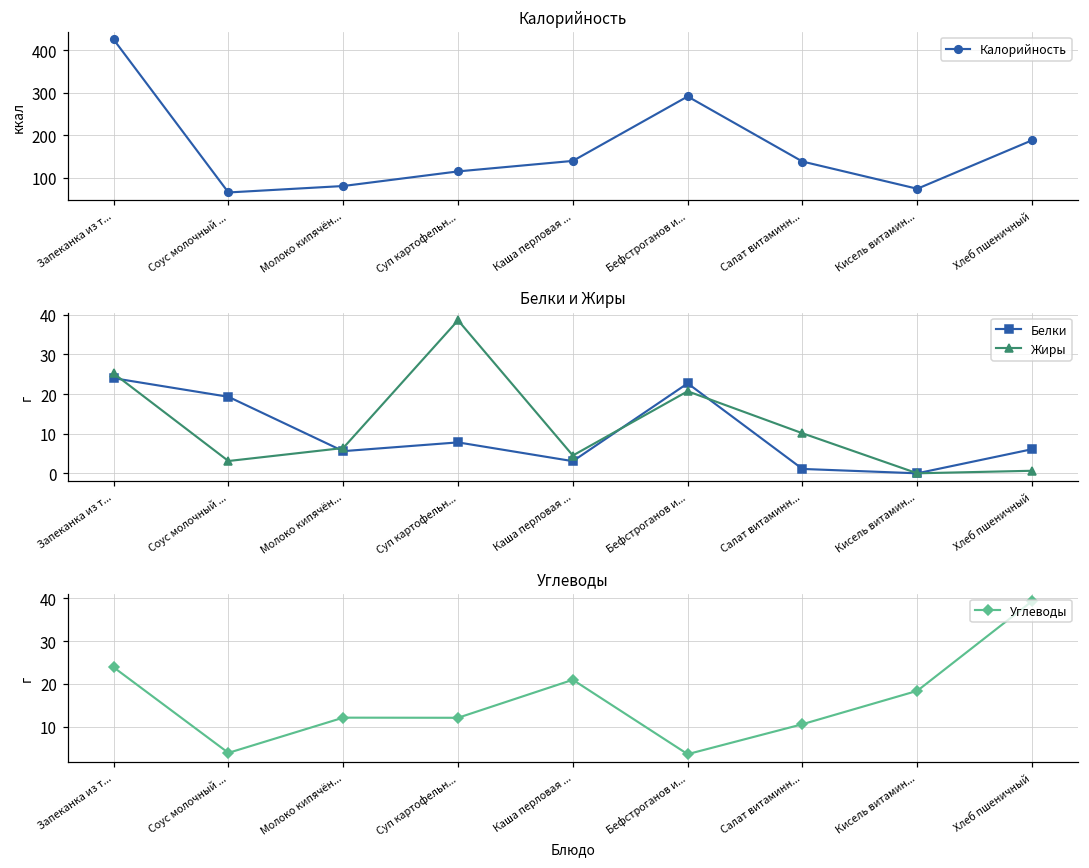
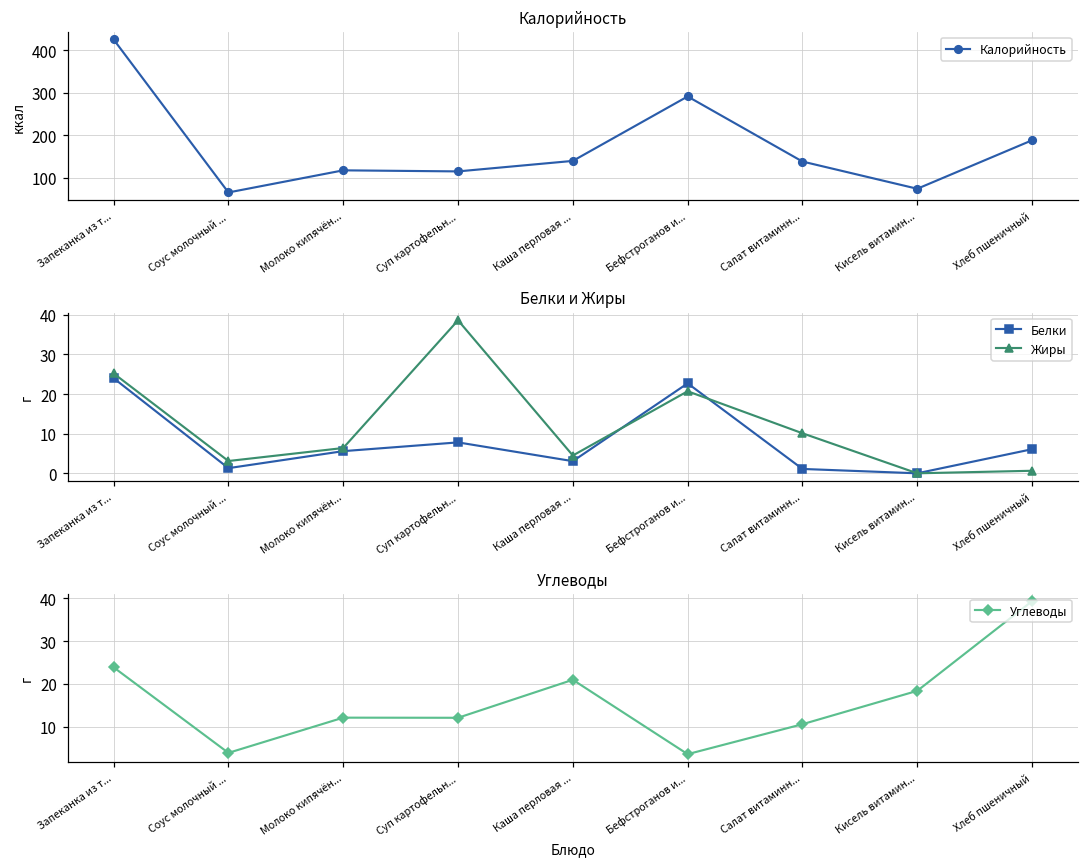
Калорийность, Молоко кипячён...: 80 -> 120
Белки и Жиры, Белки, Соус молочный ...: 19 -> 1
